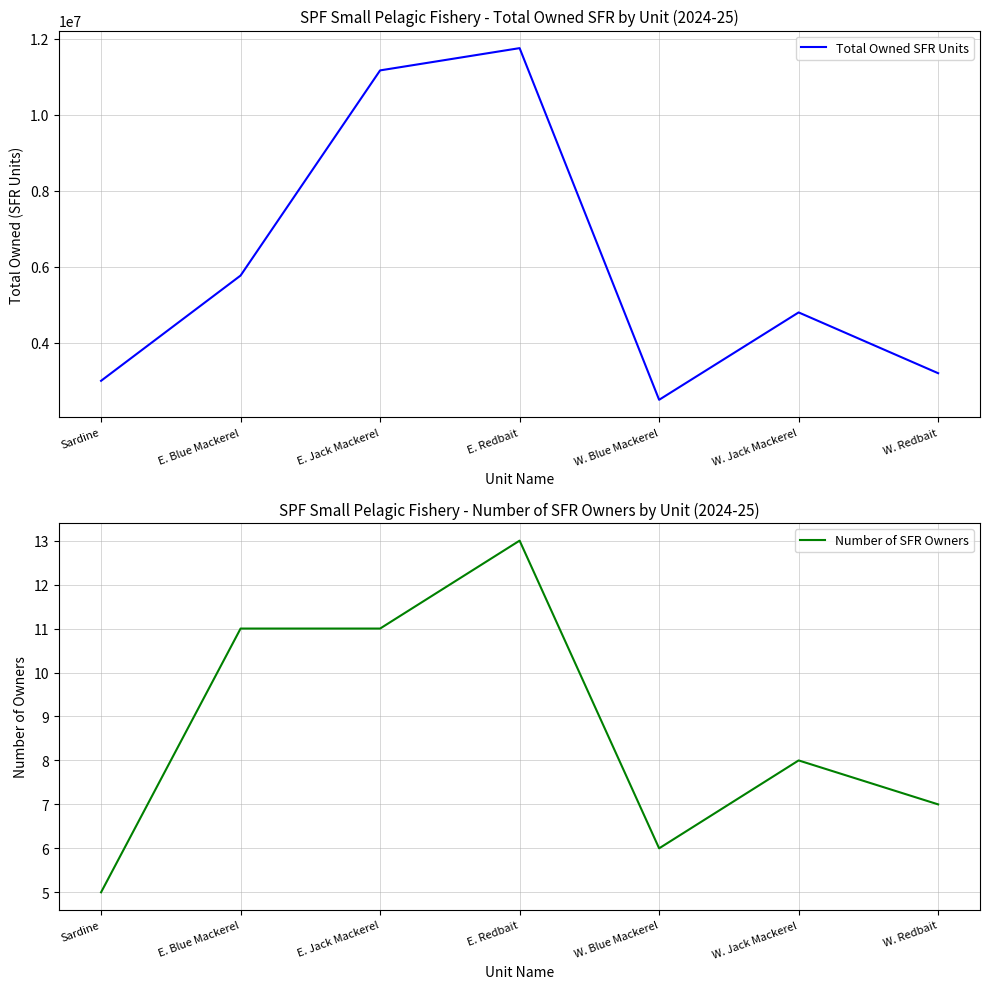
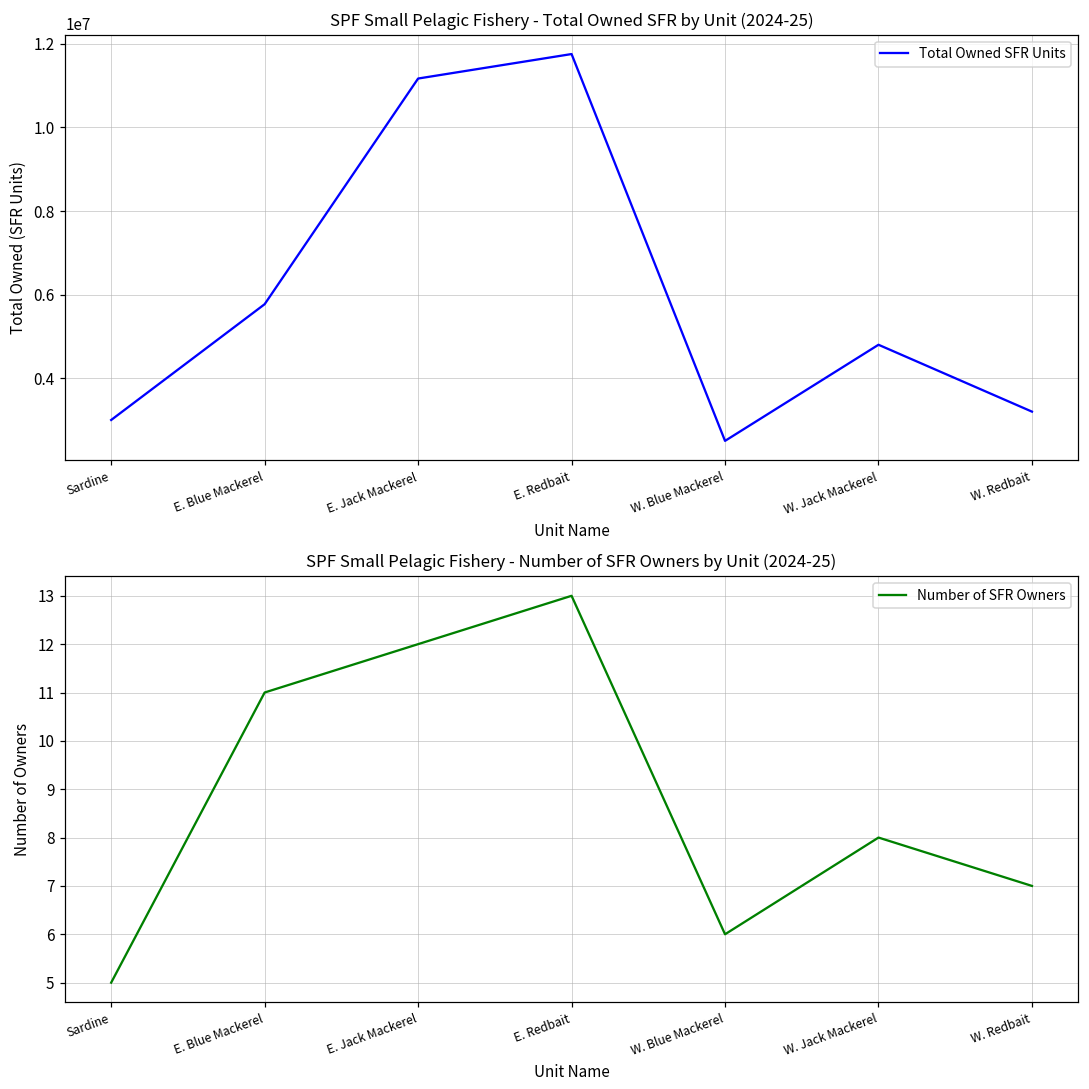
SPF Small Pelagic Fishery - Number of SFR Owners by Unit (2024-25), E. Jack Mackerel: 11 -> 12
